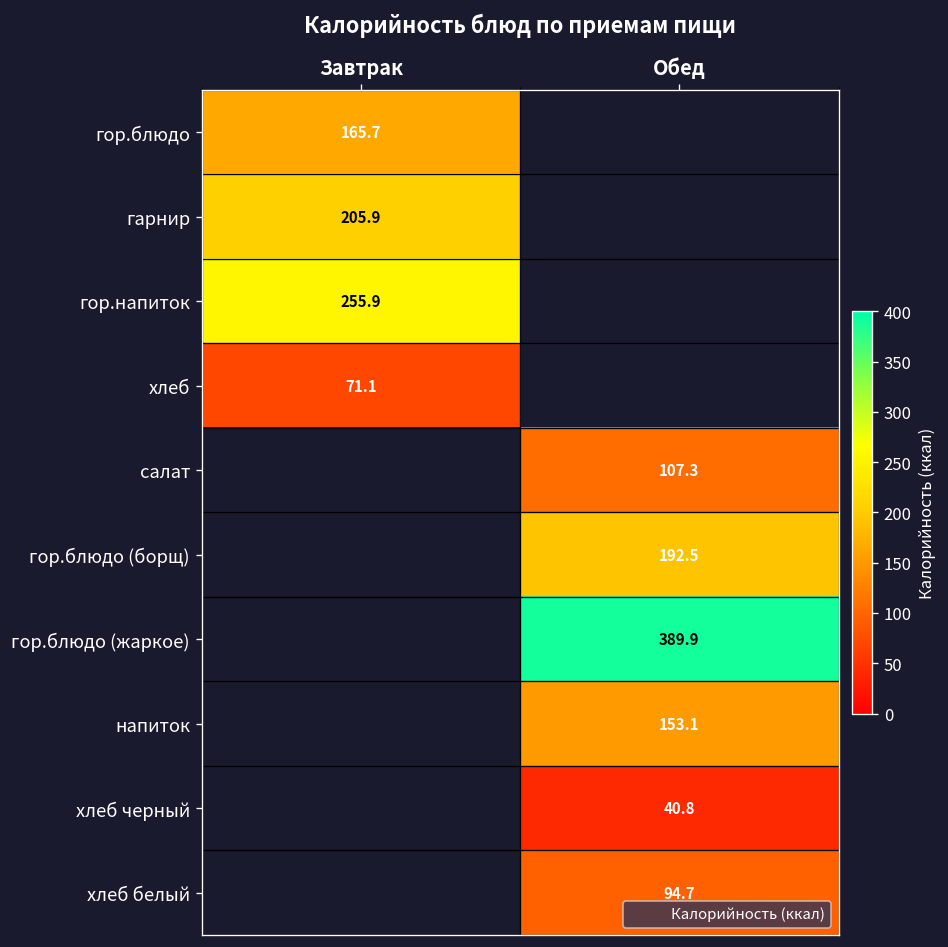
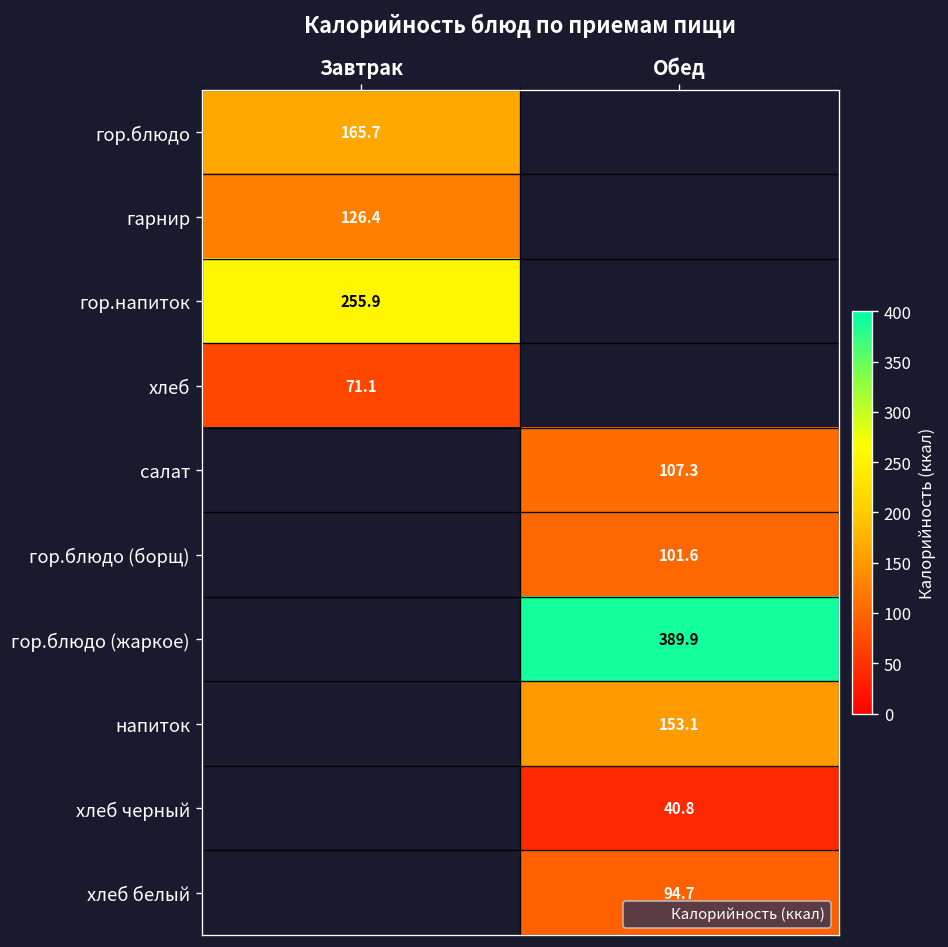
гарнир, Завтрак: 205.9 -> 126.4
гор.блюдо (борщ), Обед: 192.5 -> 101.6
